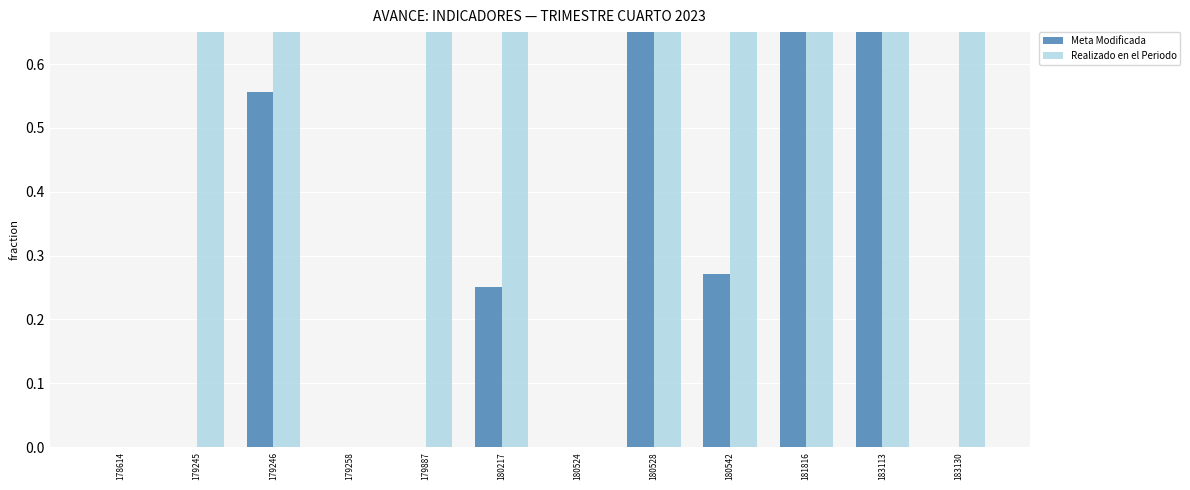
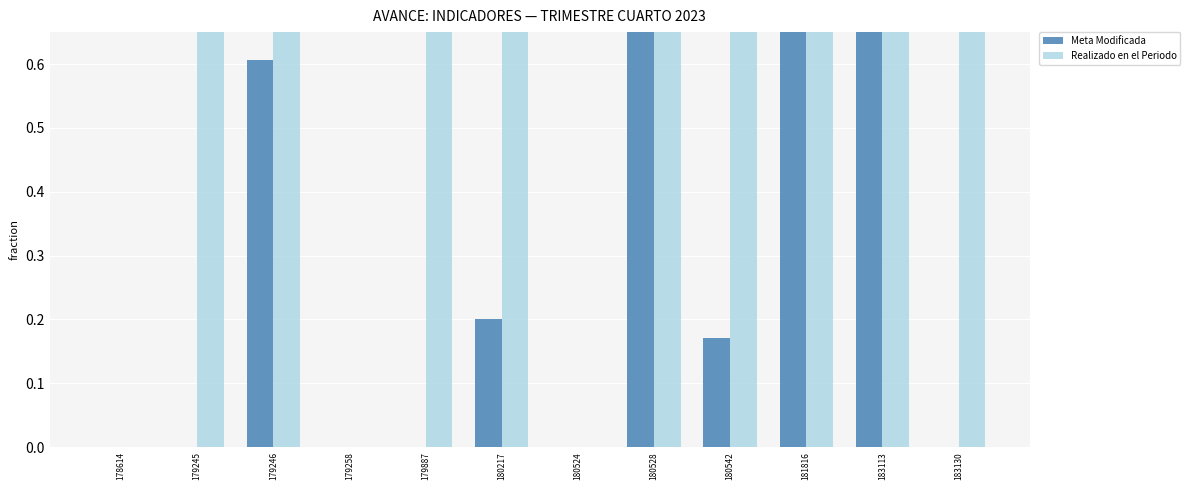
Meta Modificada, 179246: 0.56 -> 0.61
Meta Modificada, 180217: 0.25 -> 0.20
Meta Modificada, 180542: 0.27 -> 0.17
